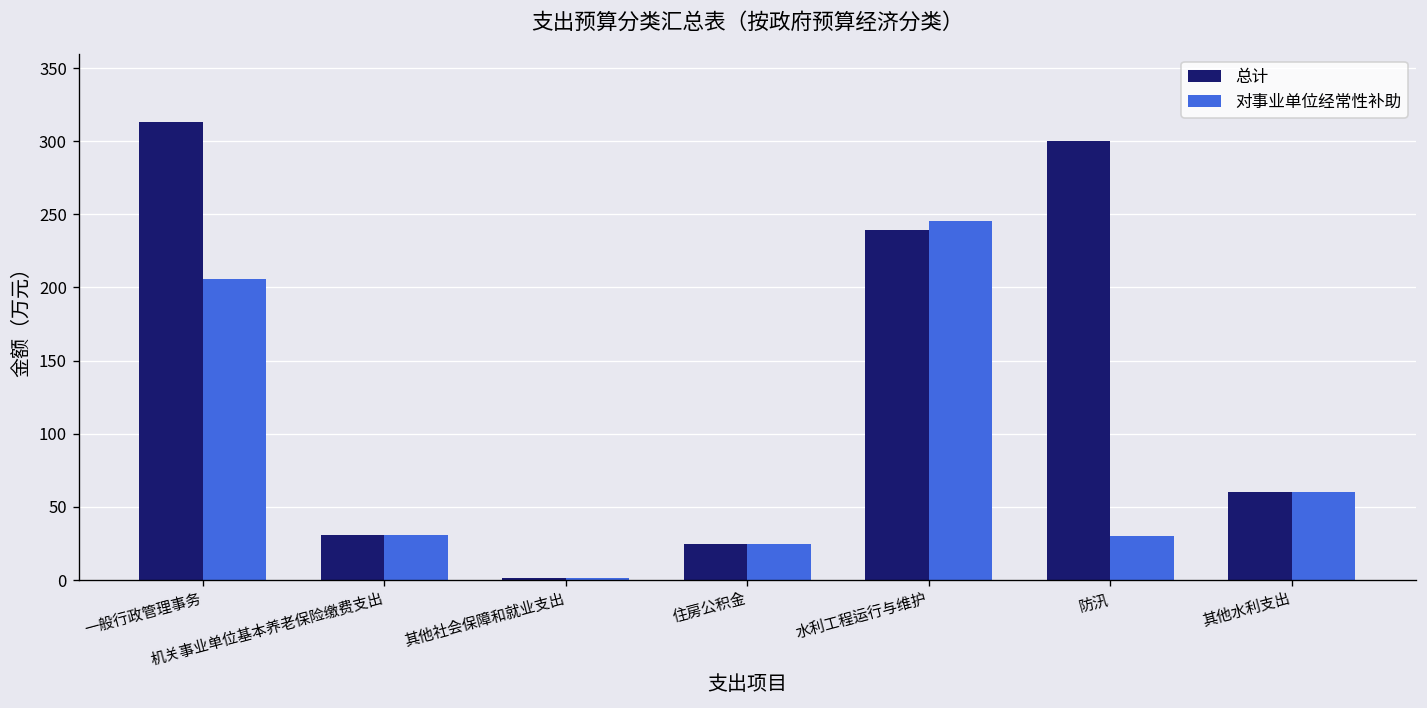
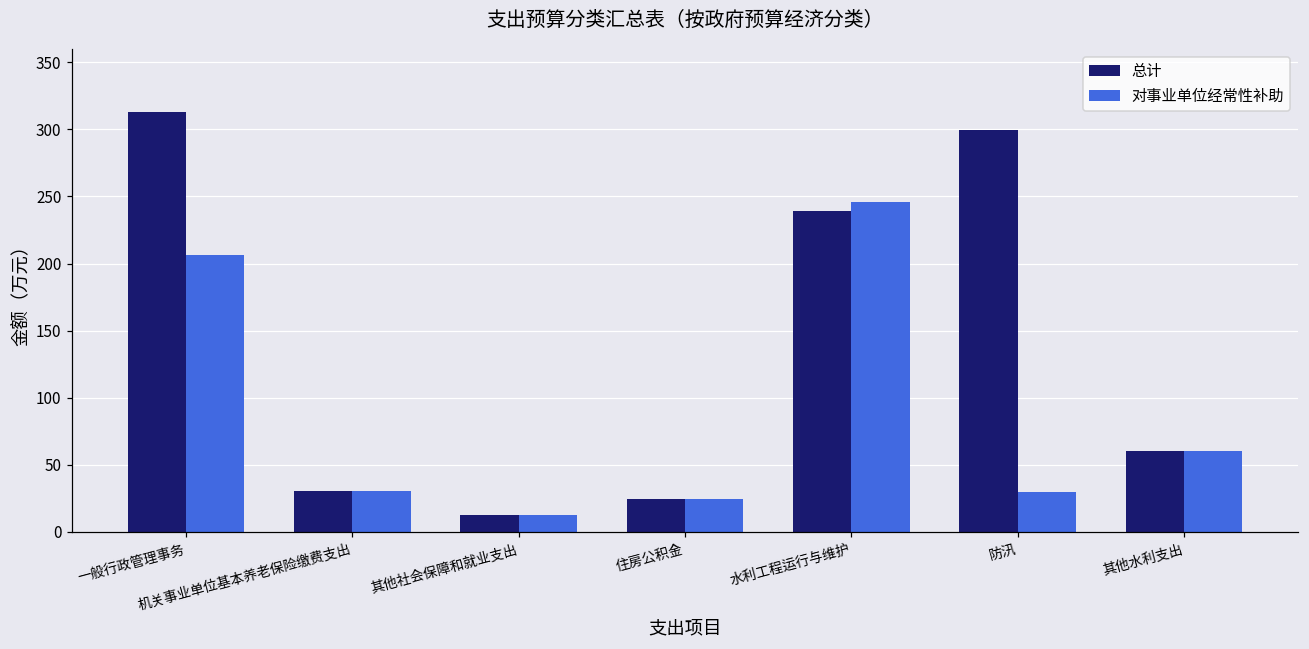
总计, 其他社会保障和就业支出: 2 -> 12
对事业单位经常性补助, 其他社会保障和就业支出: 2 -> 13
